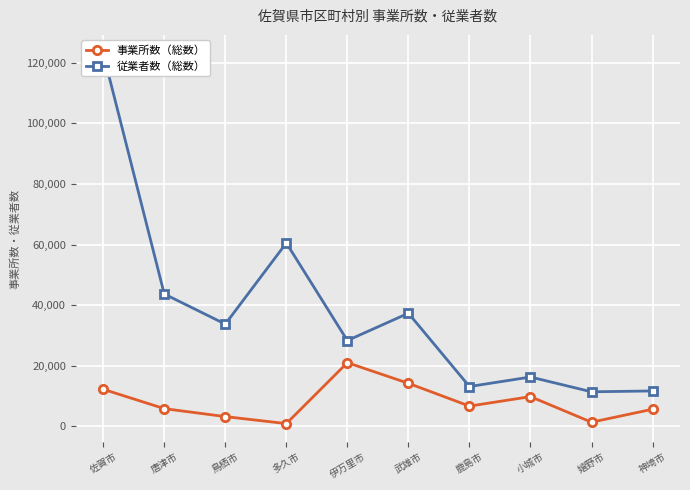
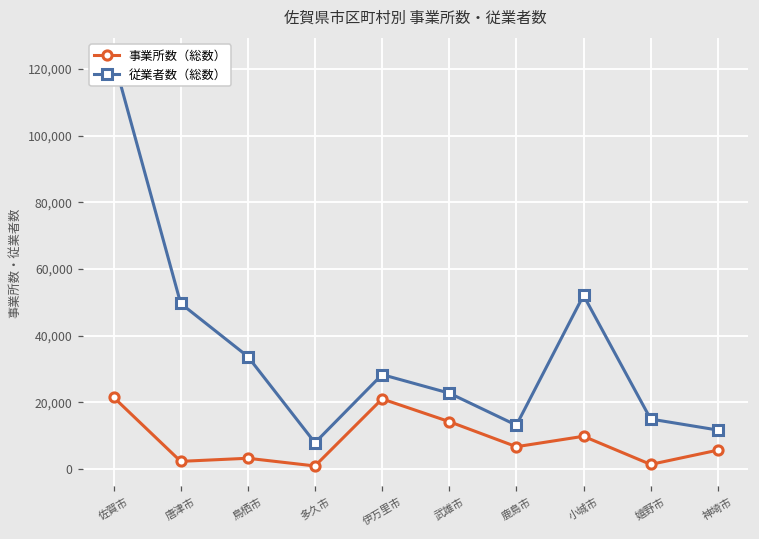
事業所数（総数）, 佐賀市: 12,000 -> 22,000
事業所数（総数）, 唐津市: 6,000 -> 2,000
従業者数（総数）, 唐津市: 44,000 -> 50,000
従業者数（総数）, 多久市: 61,000 -> 8,000
従業者数（総数）, 武雄市: 37,000 -> 23,000
従業者数（総数）, 小城市: 16,000 -> 52,000
従業者数（総数）, 嬉野市: 11,000 -> 15,000
